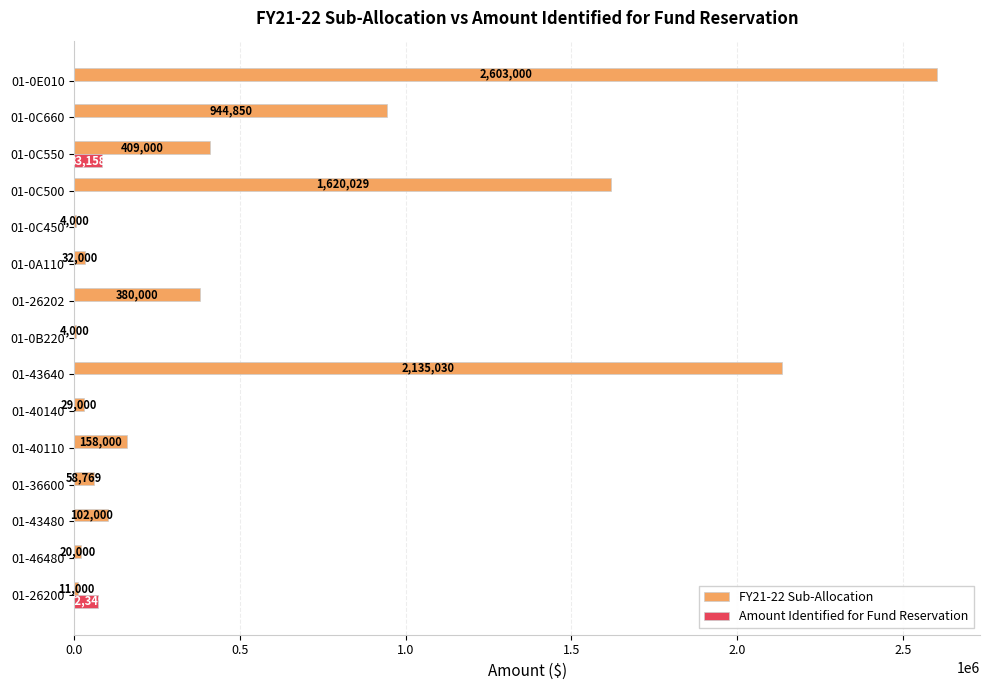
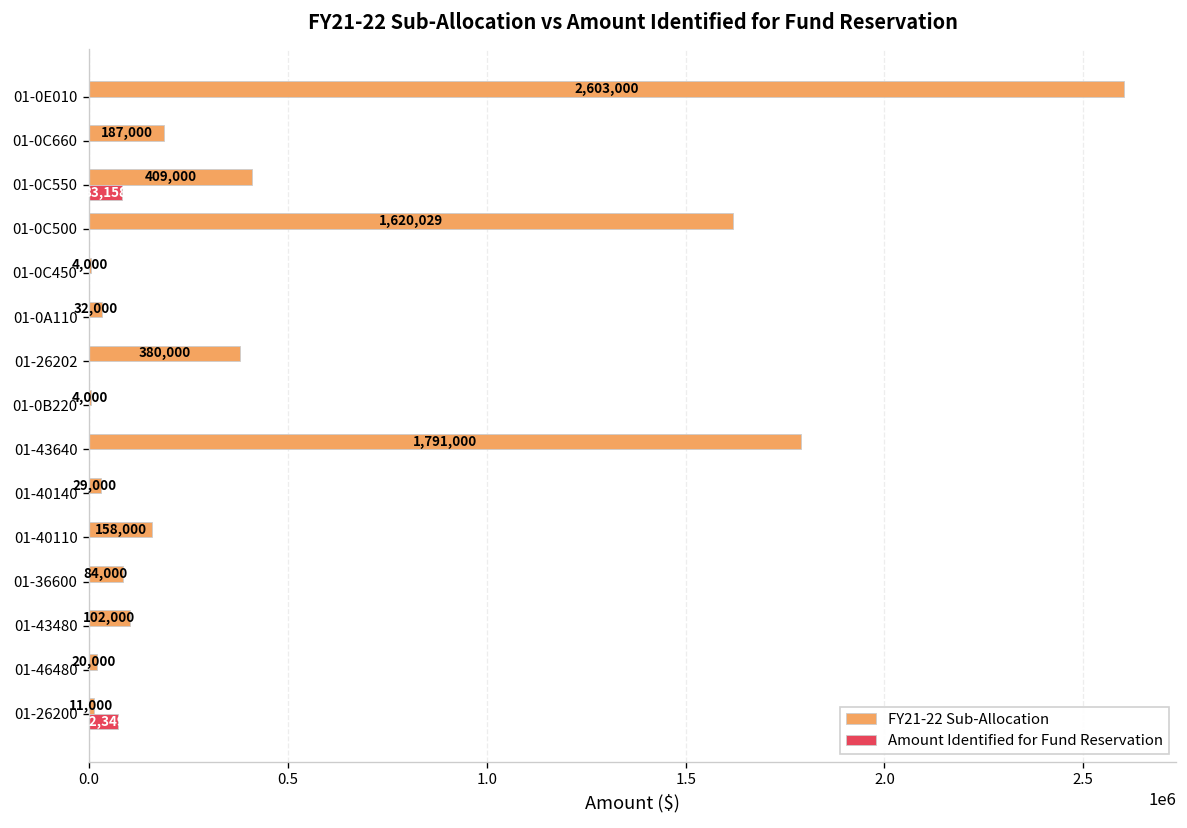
FY21-22 Sub-Allocation, 01-0C660: 944,850 -> 187,000
FY21-22 Sub-Allocation, 01-43640: 2,135,030 -> 1,791,000
FY21-22 Sub-Allocation, 01-36600: 58,769 -> 84,000
